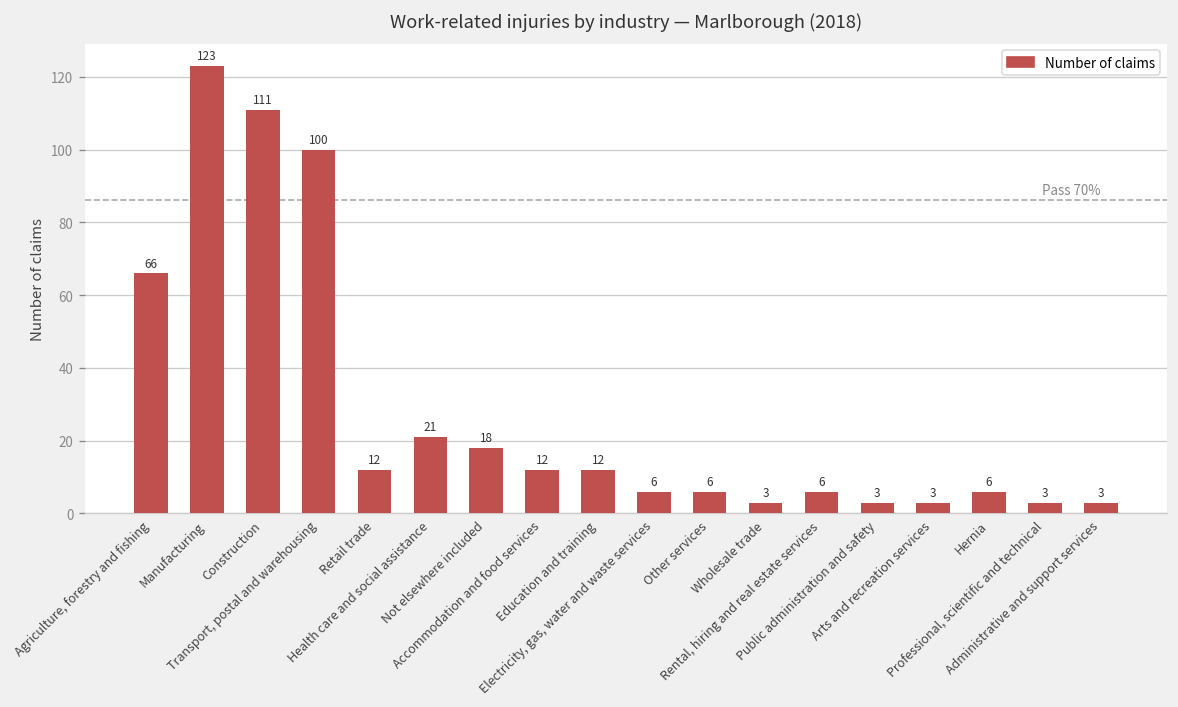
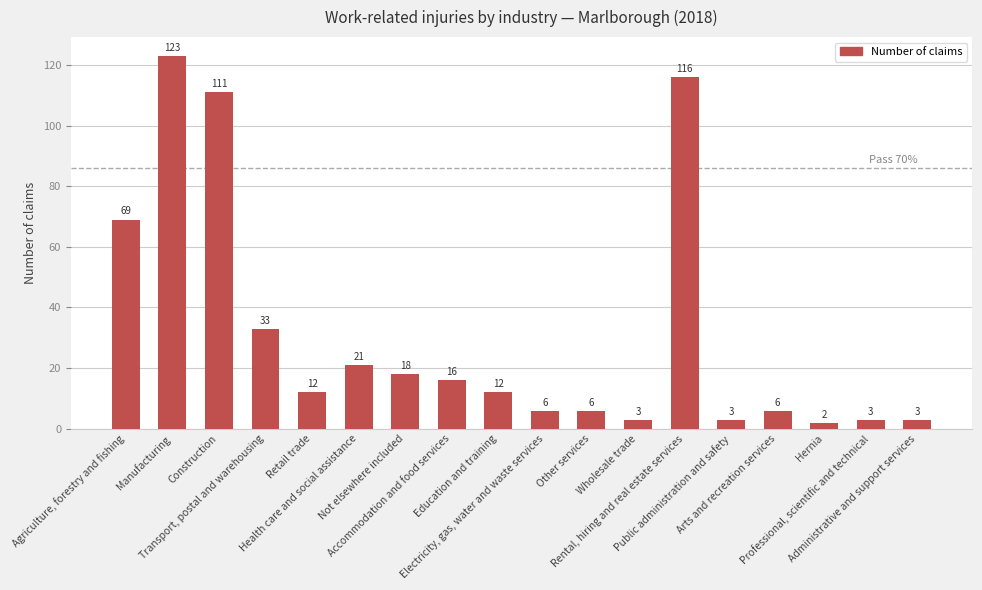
Agriculture, forestry and fishing: 66 -> 69
Transport, postal and warehousing: 100 -> 33
Accommodation and food services: 12 -> 16
Rental, hiring and real estate services: 6 -> 116
Arts and recreation services: 3 -> 6
Hernia: 6 -> 2
